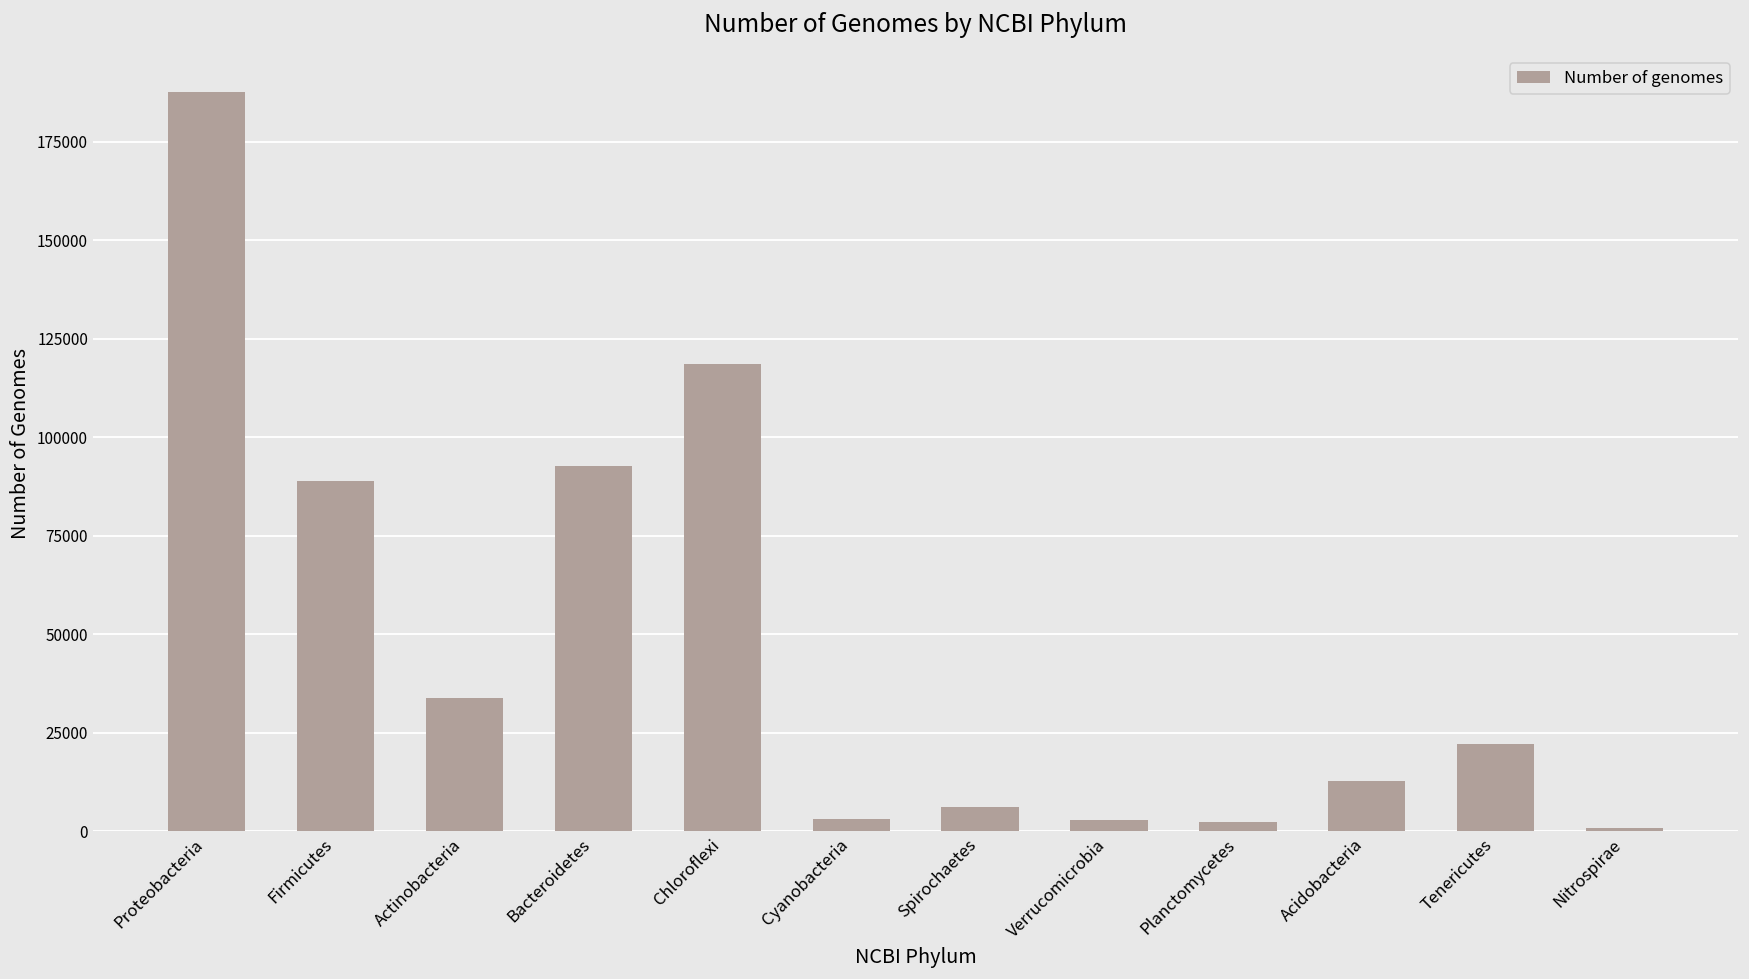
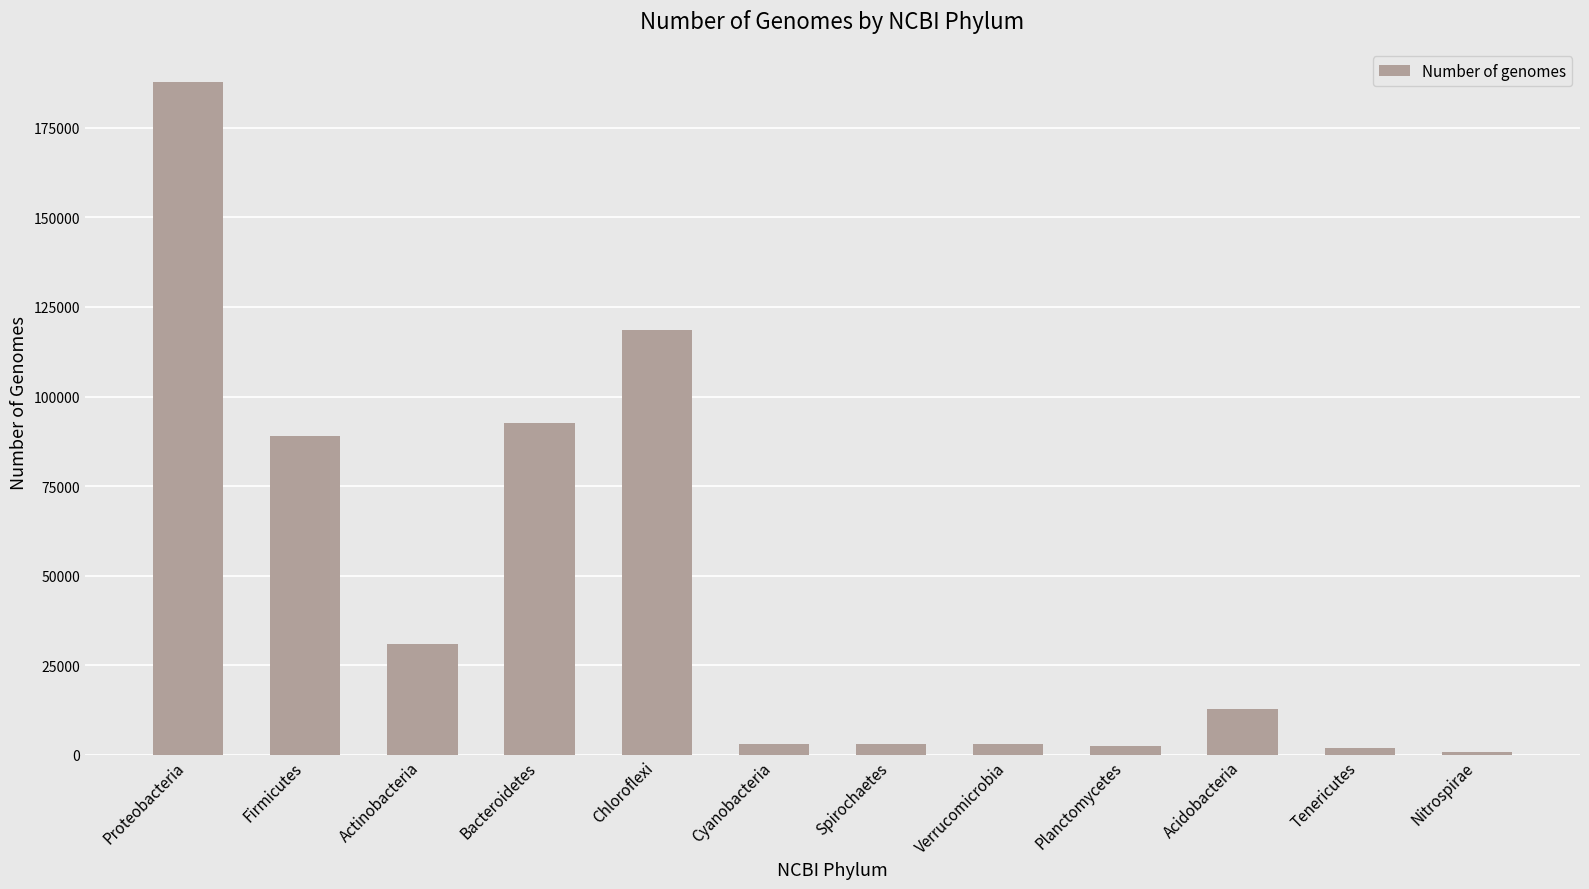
Actinobacteria: 34000 -> 31000
Spirochaetes: 6000 -> 3000
Tenericutes: 22000 -> 2000
